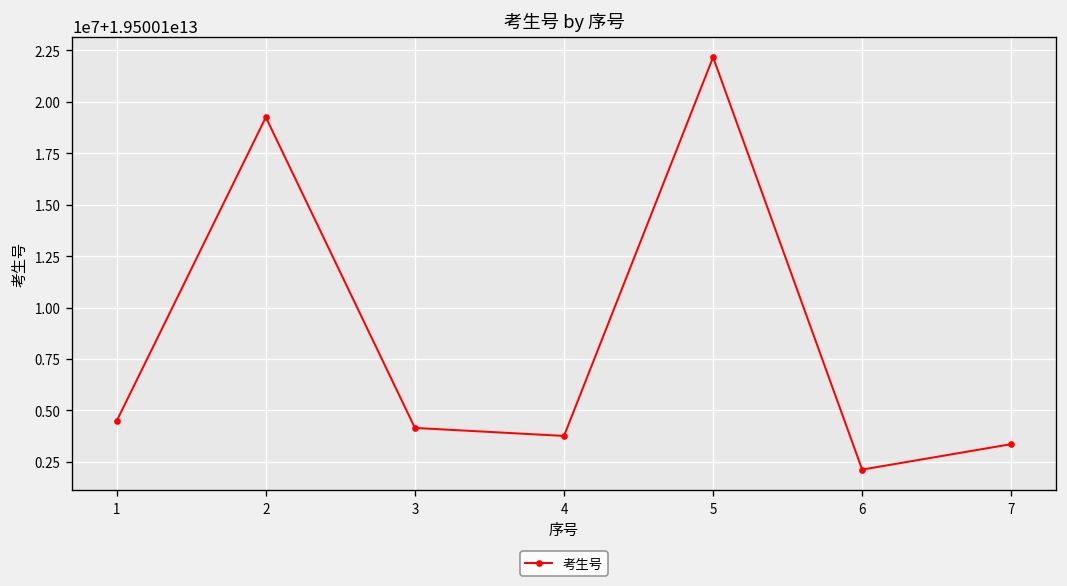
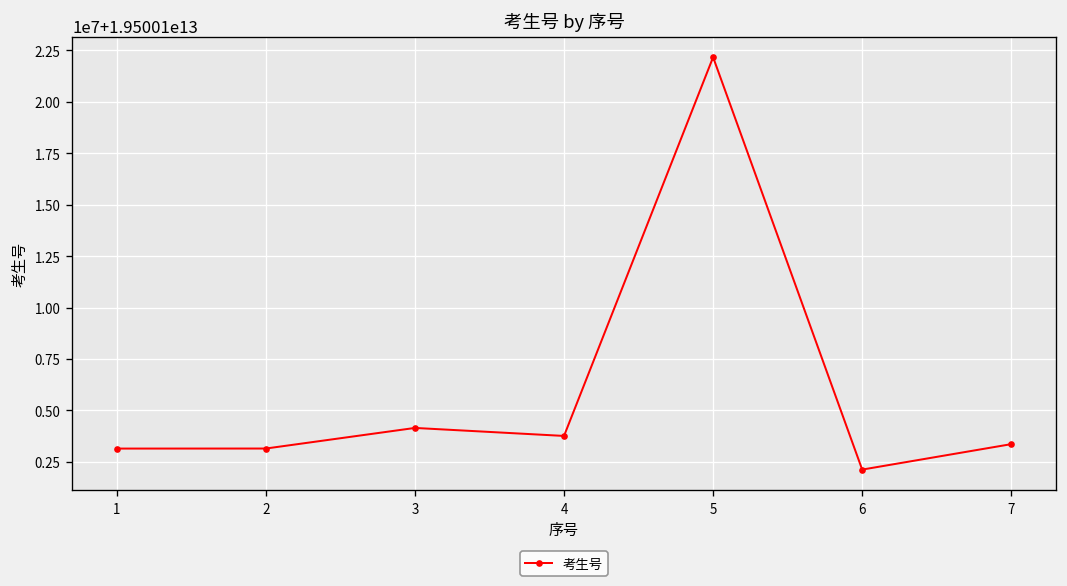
1: 19500104500000 -> 19500103200000
2: 19500119200000 -> 19500103200000
